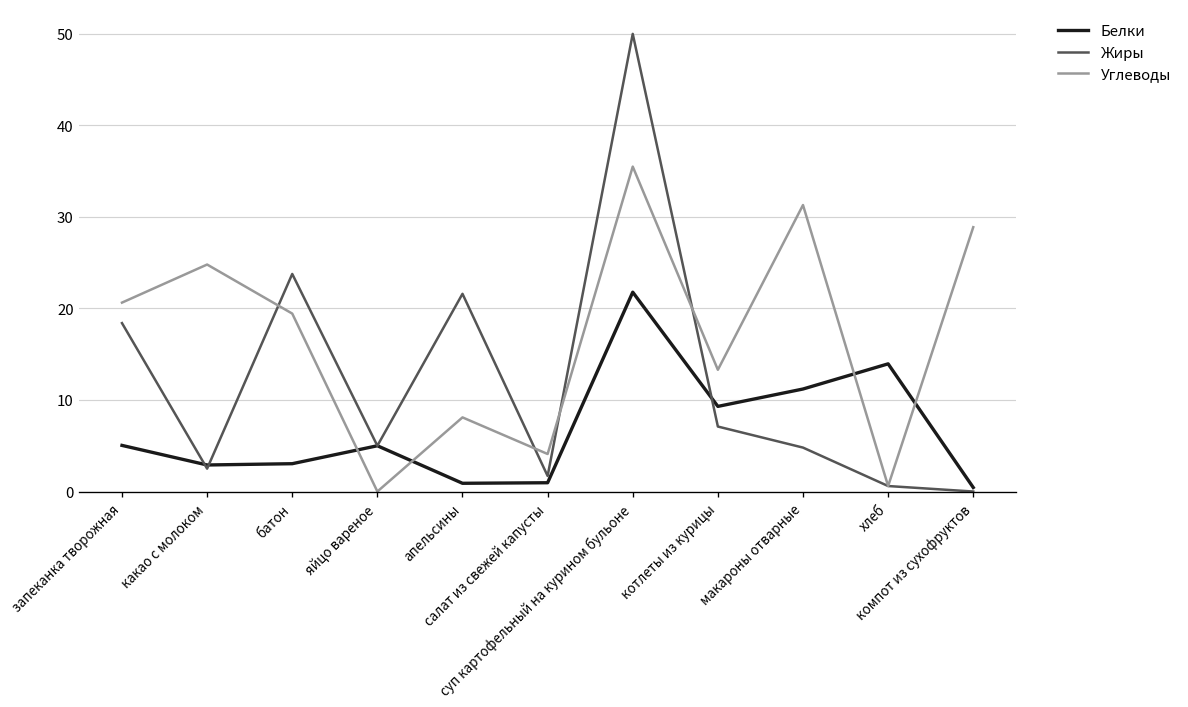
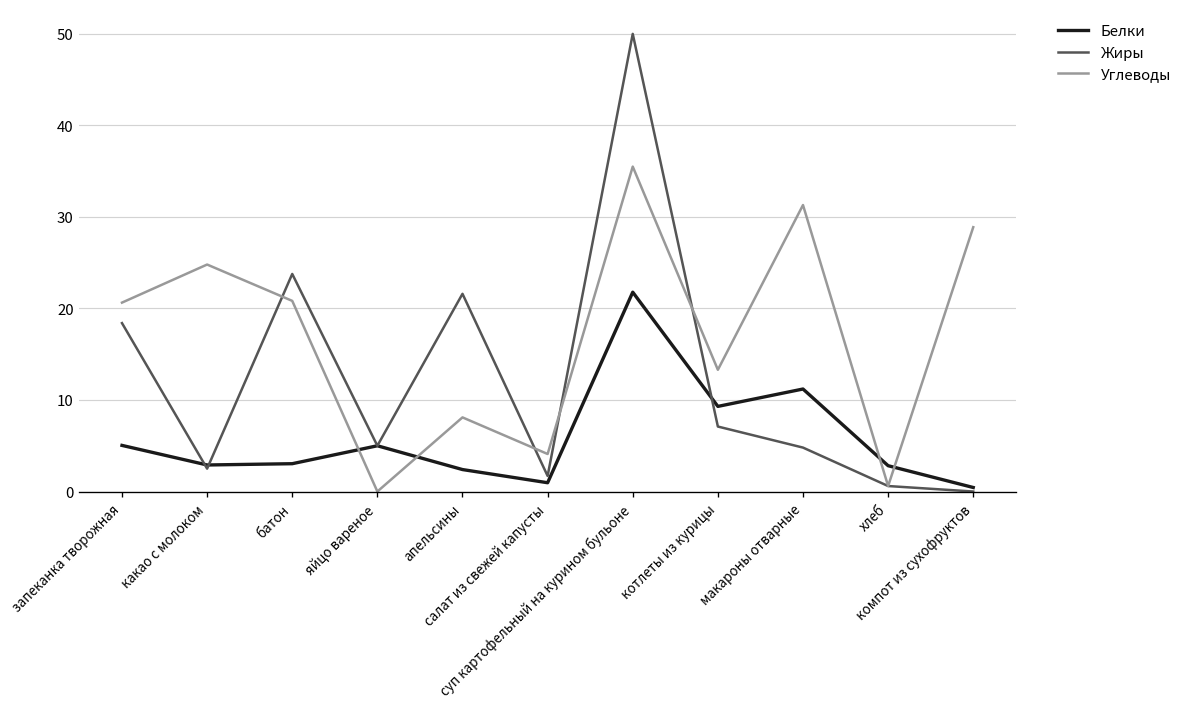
Углеводы, батон: 19 -> 21
Белки, апельсины: 1 -> 2
Белки, хлеб: 14 -> 3
